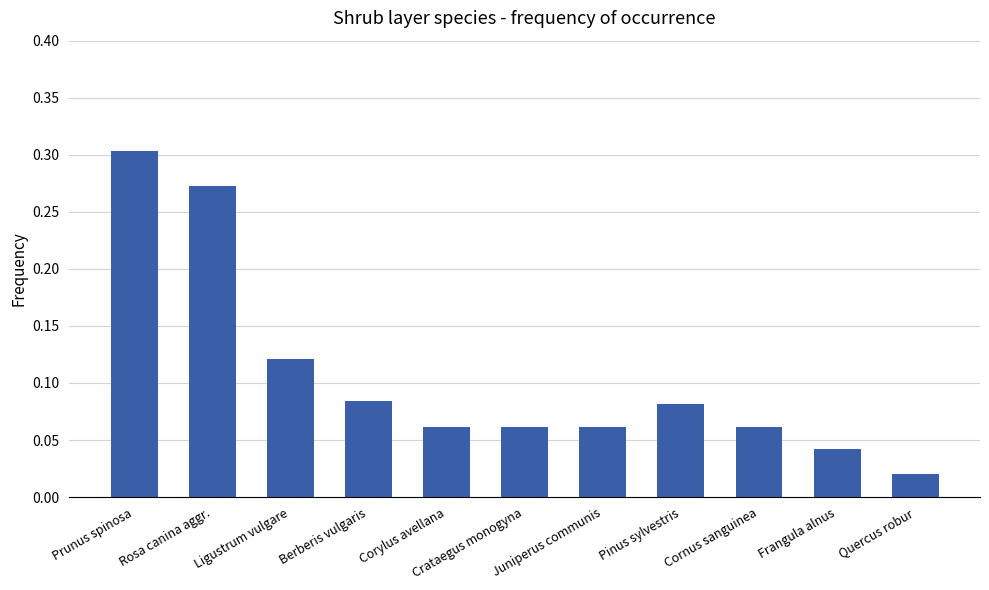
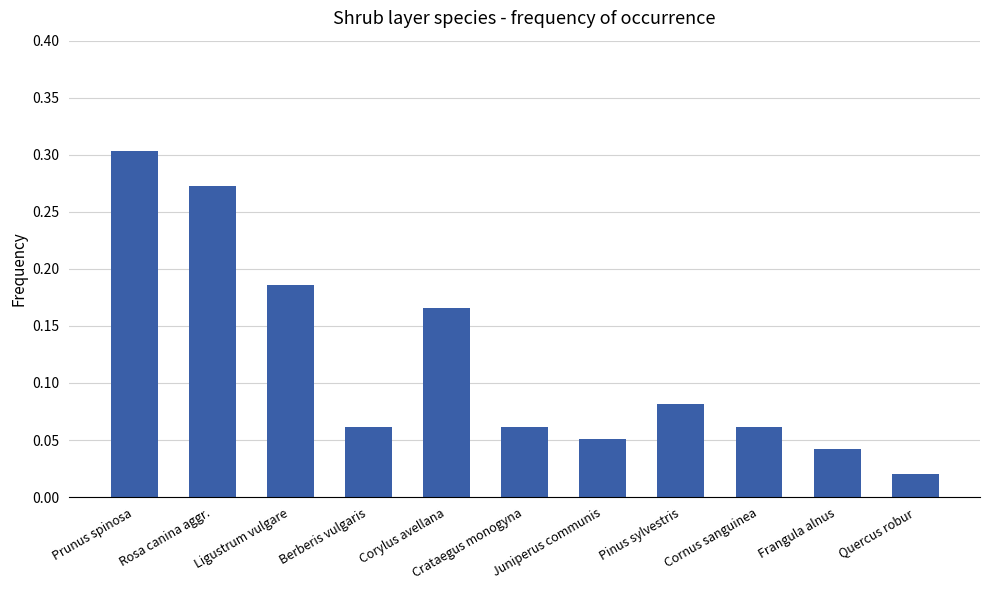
Ligustrum vulgare: 0.121 -> 0.186
Berberis vulgaris: 0.084 -> 0.061
Corylus avellana: 0.061 -> 0.166
Juniperus communis: 0.061 -> 0.051
